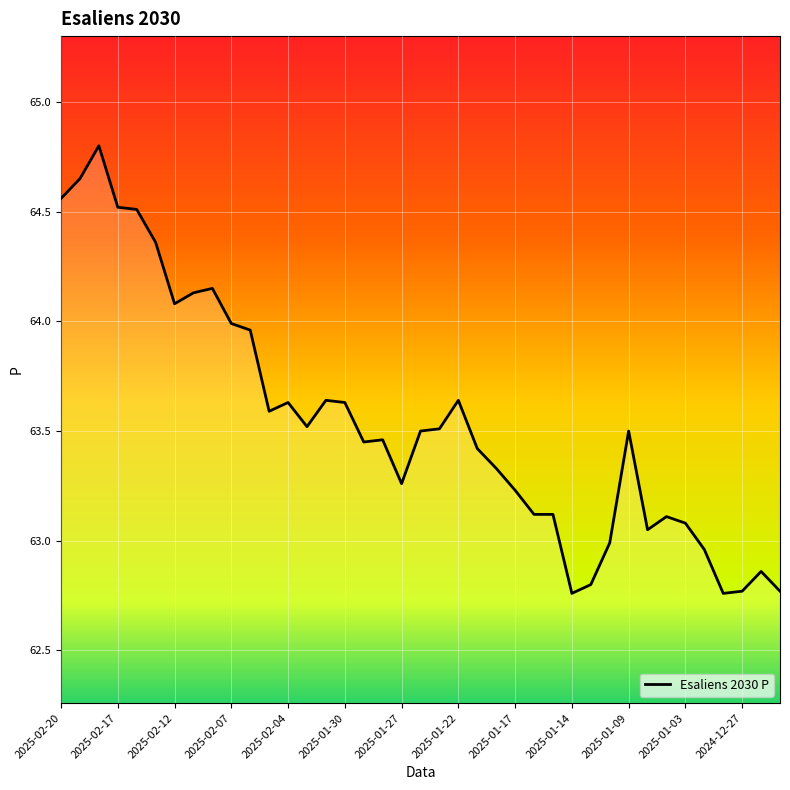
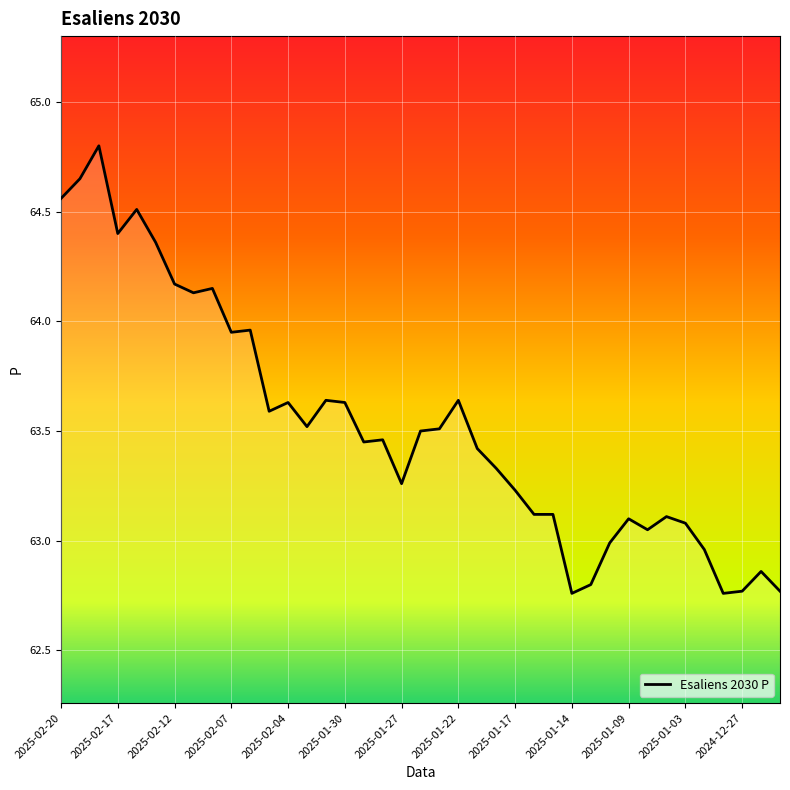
2025-02-17: 64.52 -> 64.40
2025-02-12: 64.08 -> 64.17
2025-02-07: 63.99 -> 63.95
2025-01-09: 63.5 -> 63.1
